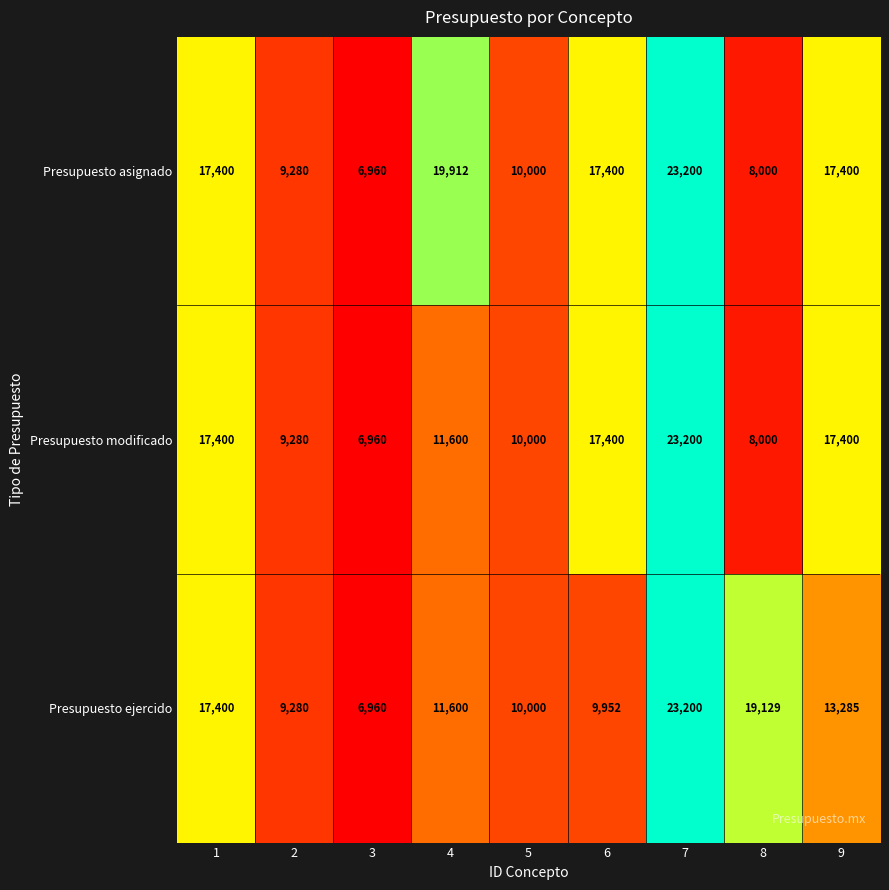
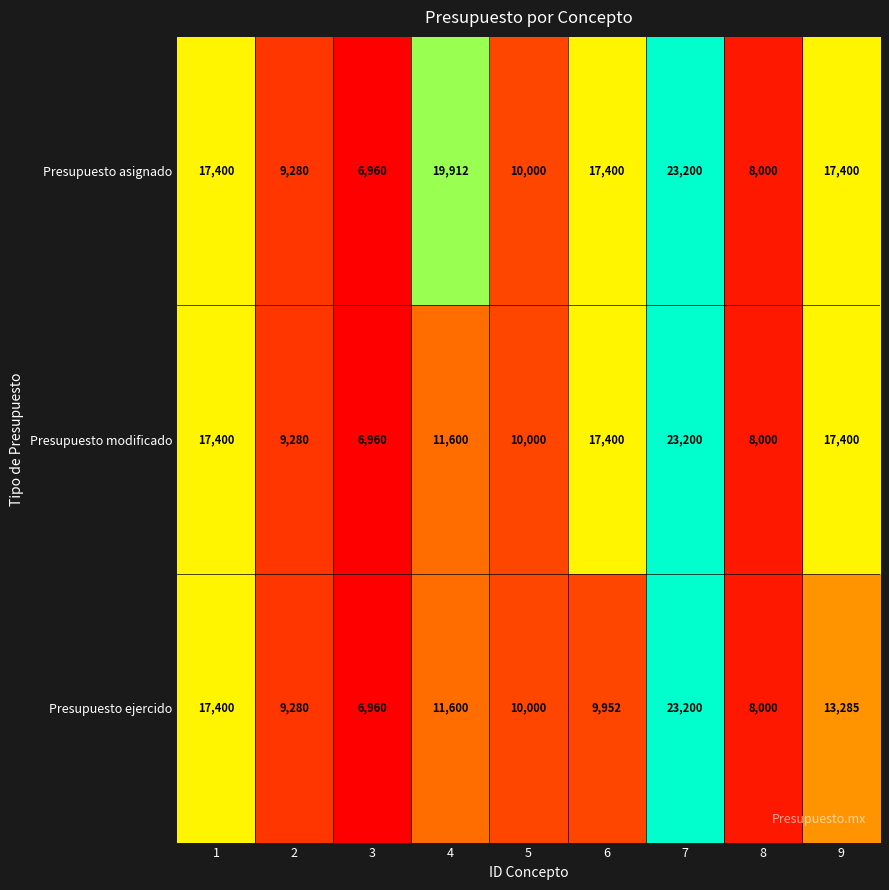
Presupuesto ejercido, 8: 19,129 -> 8,000
